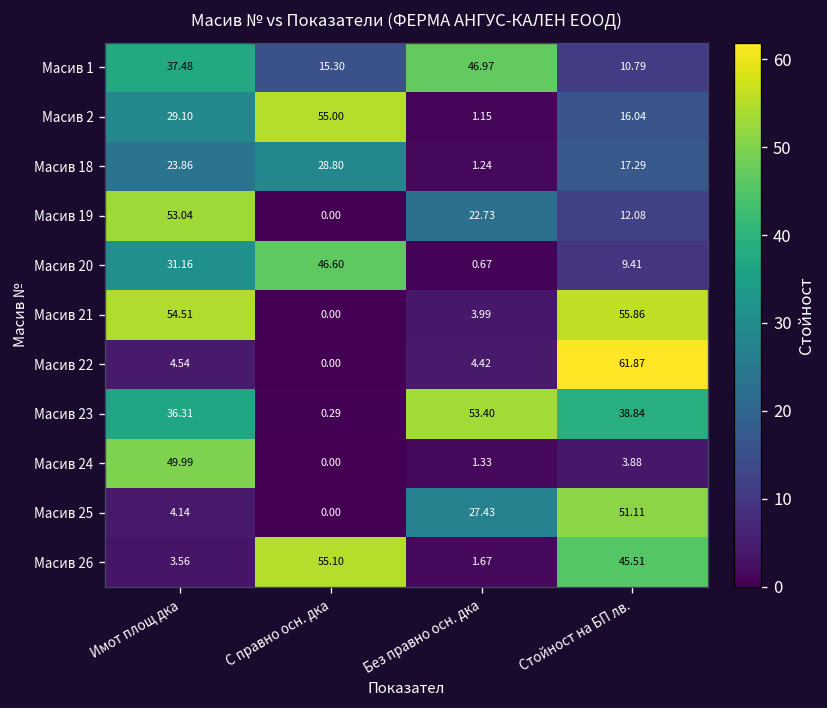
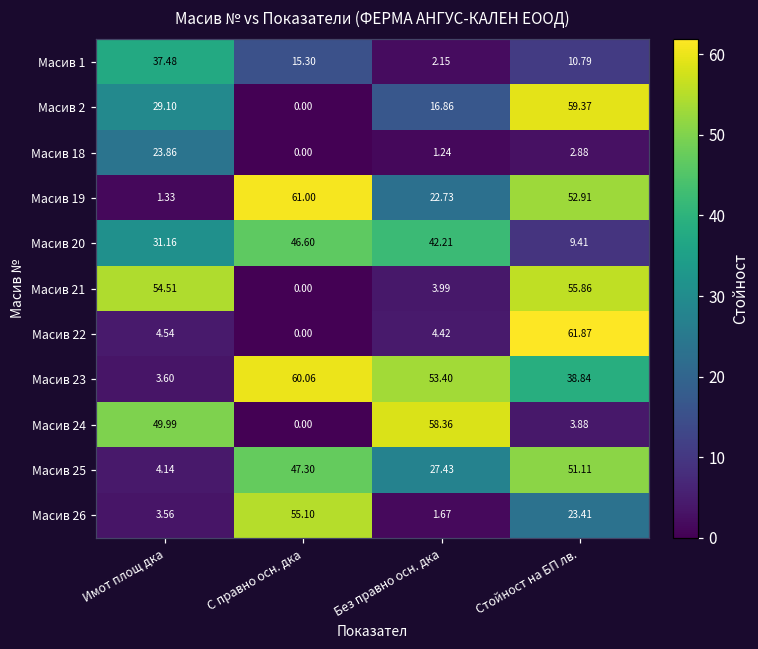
Масив 1, Без правно осн. дка: 46.97 -> 2.15
Масив 2, С правно осн. дка: 55.00 -> 0.00
Масив 2, Без правно осн. дка: 1.15 -> 16.86
Масив 2, Стойност на БП лв.: 16.04 -> 59.37
Масив 18, С правно осн. дка: 28.80 -> 0.00
Масив 18, Стойност на БП лв.: 17.29 -> 2.88
Масив 19, Имот площ дка: 53.04 -> 1.33
Масив 19, С правно осн. дка: 0.00 -> 61.00
Масив 19, Стойност на БП лв.: 12.08 -> 52.91
Масив 20, Без правно осн. дка: 0.67 -> 42.21
Масив 23, Имот площ дка: 36.31 -> 3.60
Масив 23, С правно осн. дка: 0.29 -> 60.06
Масив 24, Без правно осн. дка: 1.33 -> 58.36
Масив 25, С правно осн. дка: 0.00 -> 47.30
Масив 26, Стойност на БП лв.: 45.51 -> 23.41
